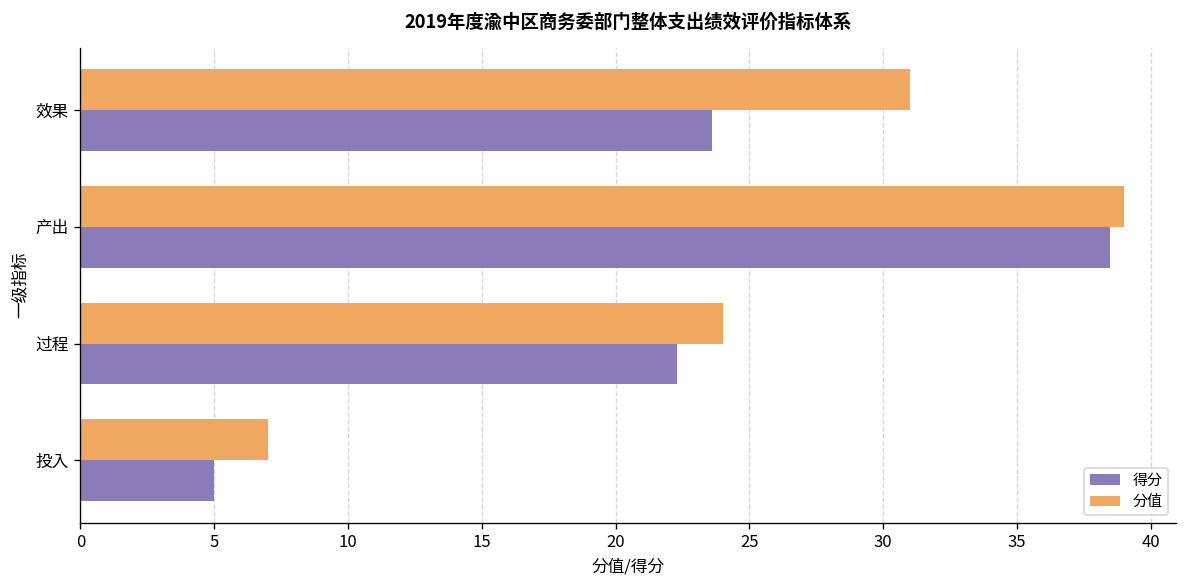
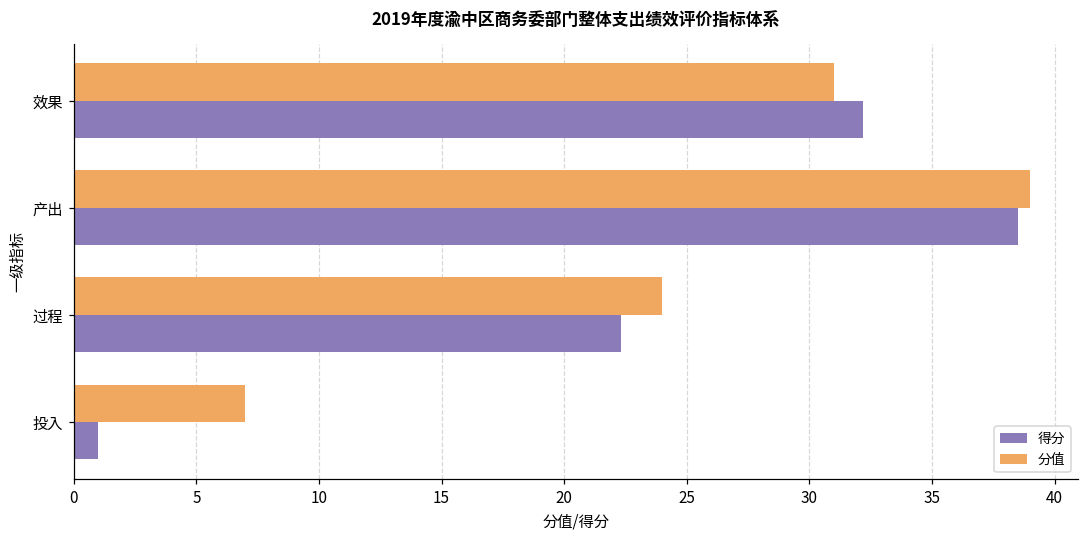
得分, 效果: 23.6 -> 32.2
得分, 投入: 5 -> 1
